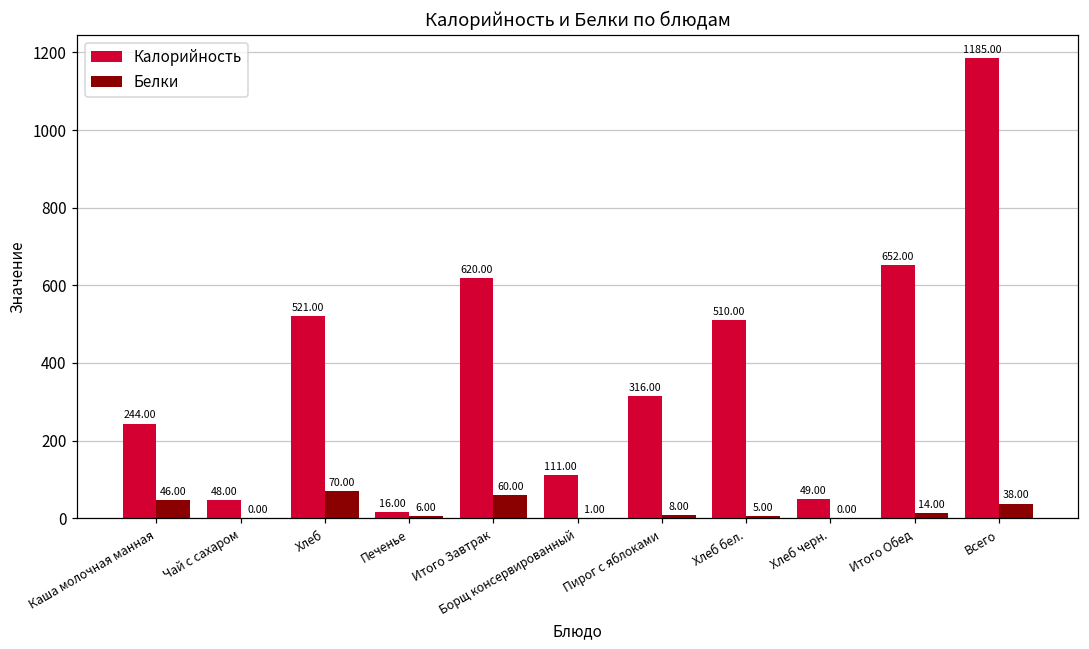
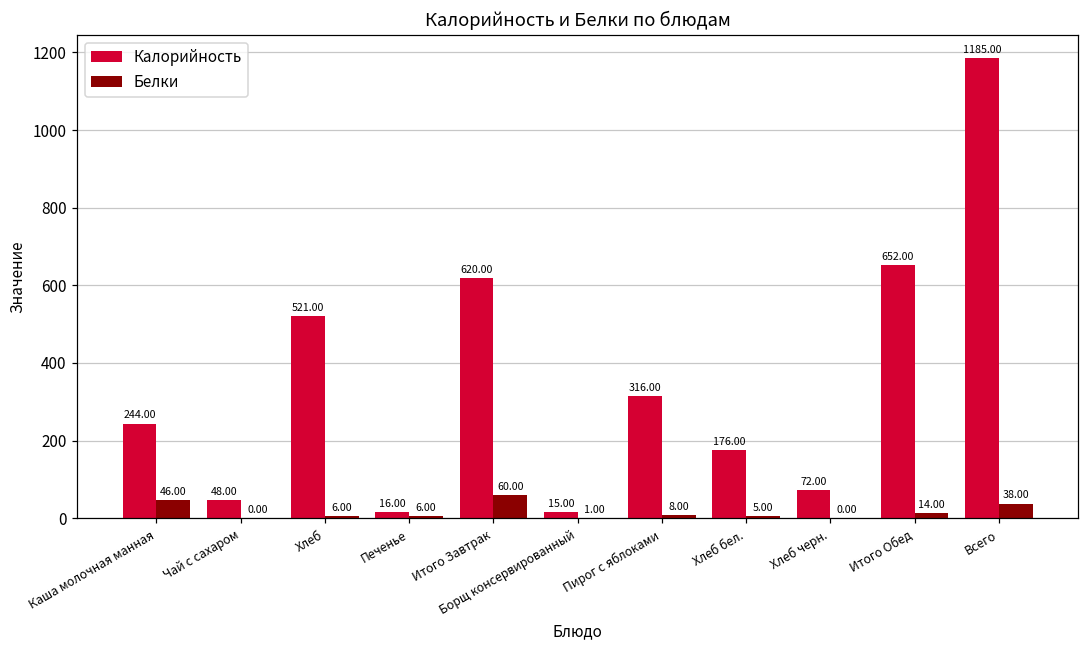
Белки, Хлеб: 70.00 -> 6.00
Калорийность, Борщ консервированный: 111.00 -> 15.00
Калорийность, Хлеб бел.: 510.00 -> 176.00
Калорийность, Хлеб черн.: 49.00 -> 72.00
